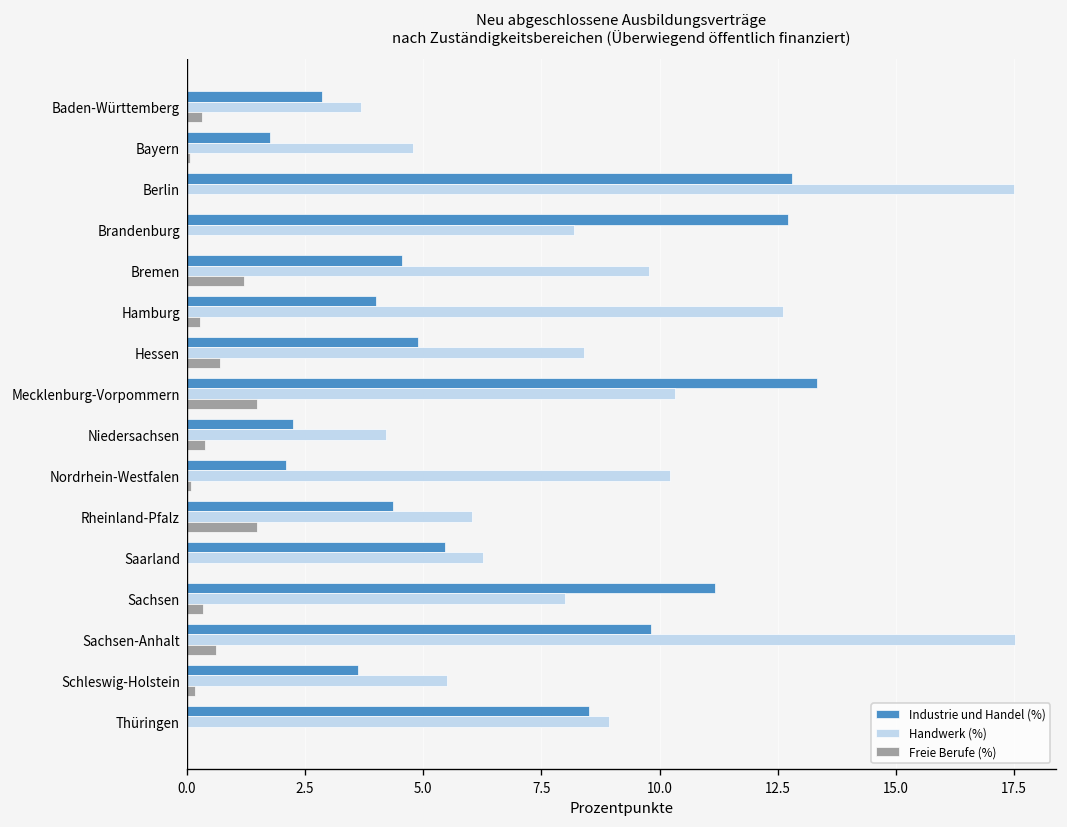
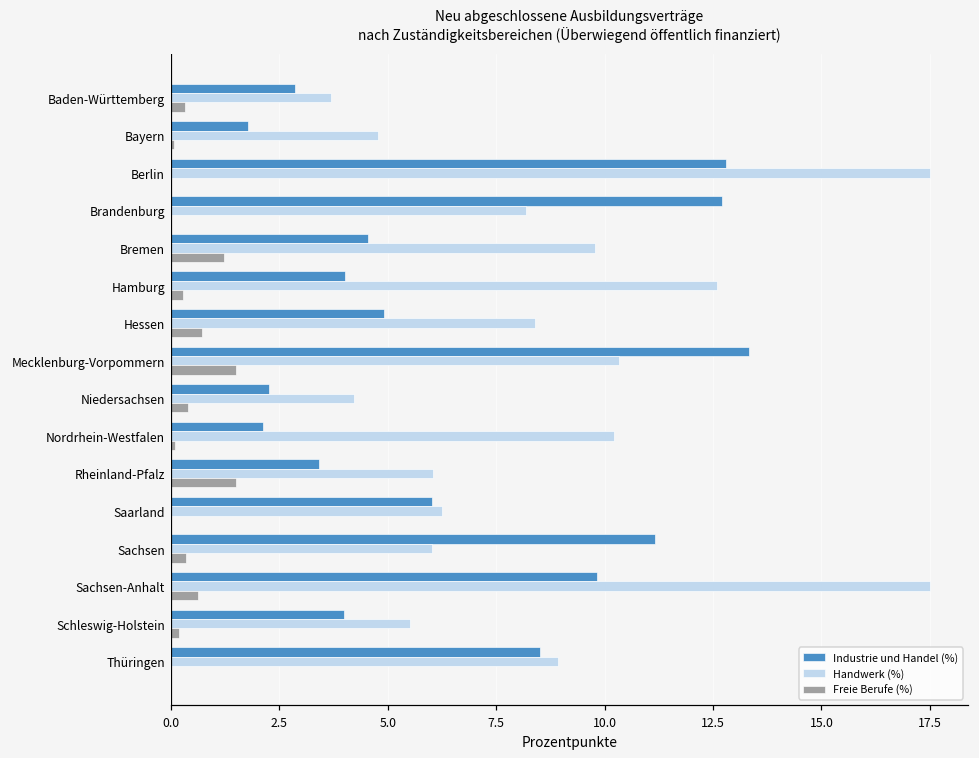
Industrie und Handel (%), Rheinland-Pfalz: 4.4 -> 3.4
Industrie und Handel (%), Saarland: 5.5 -> 6.0
Handwerk (%), Sachsen: 8.0 -> 6.0
Industrie und Handel (%), Schleswig-Holstein: 3.6 -> 4.0
